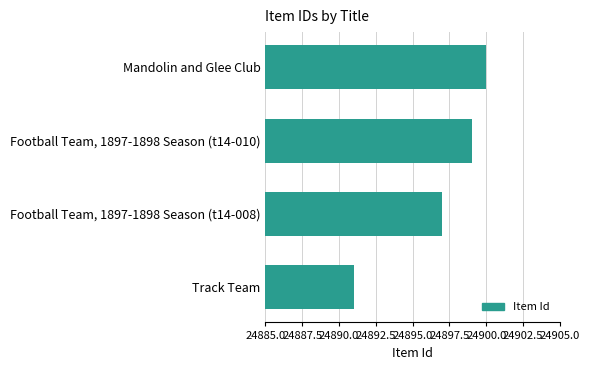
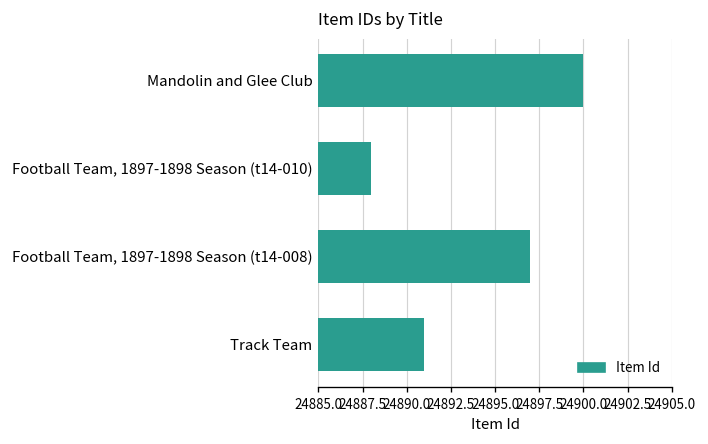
Football Team, 1897-1898 Season (t14-010): 24899 -> 24888
